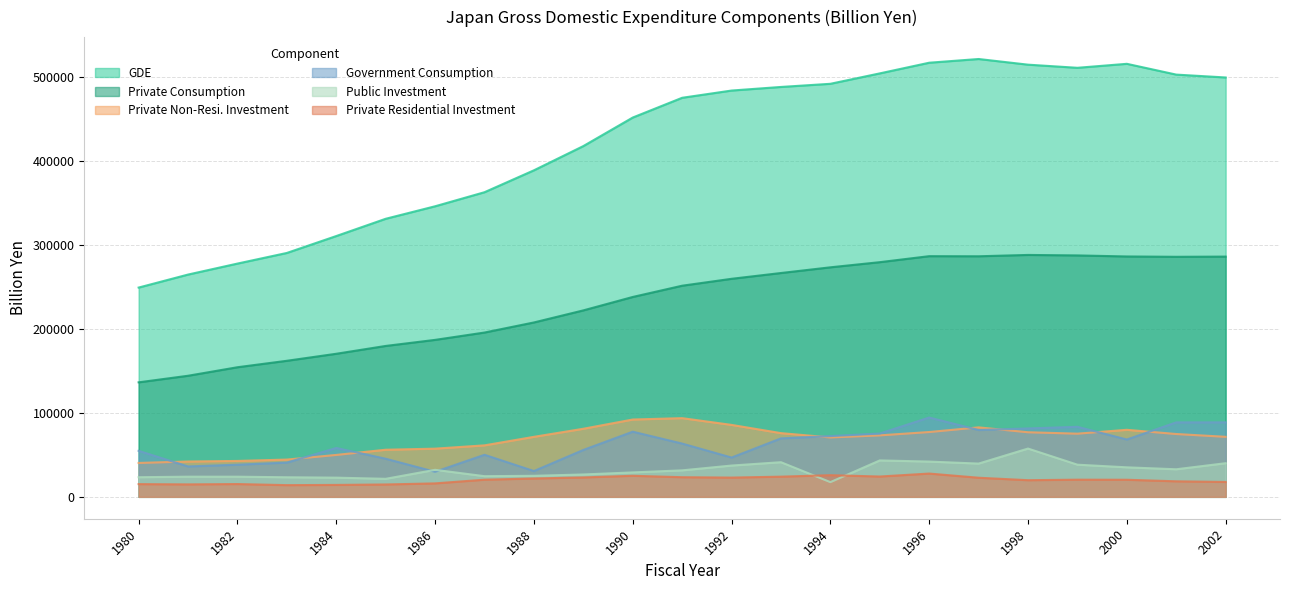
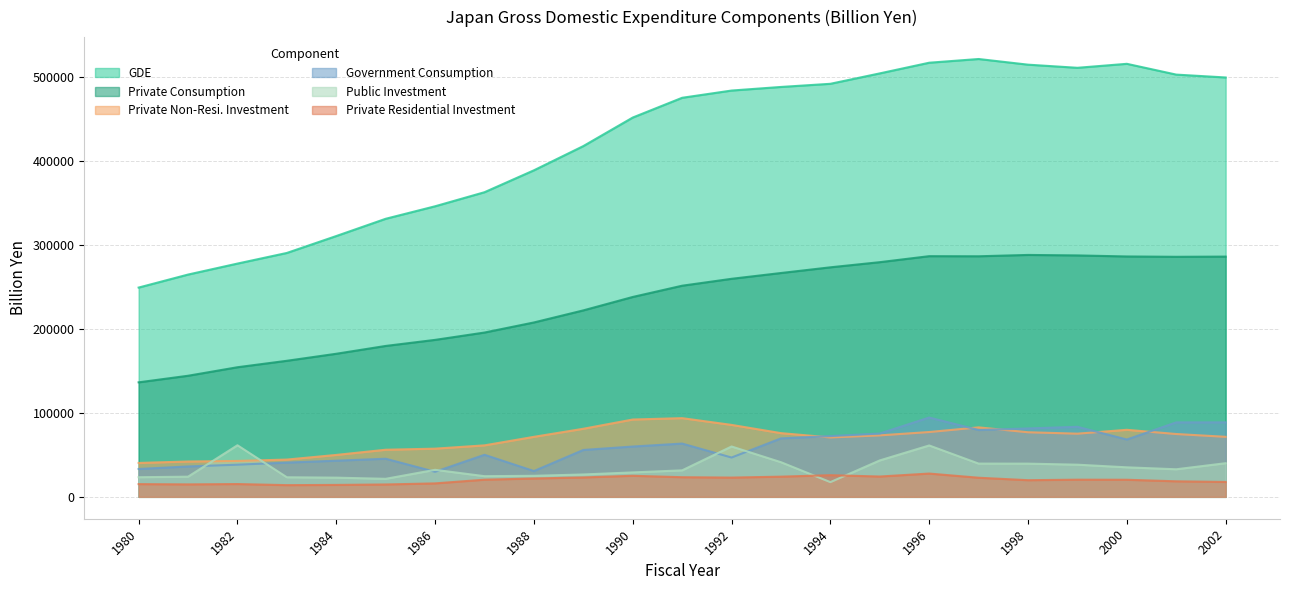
Government Consumption, 1980: 50000 -> 30000
Public Investment, 1982: 20000 -> 60000
Government Consumption, 1984: 60000 -> 40000
Government Consumption, 1990: 80000 -> 60000
Public Investment, 1992: 40000 -> 60000
Public Investment, 1996: 40000 -> 60000
Public Investment, 1998: 60000 -> 40000
